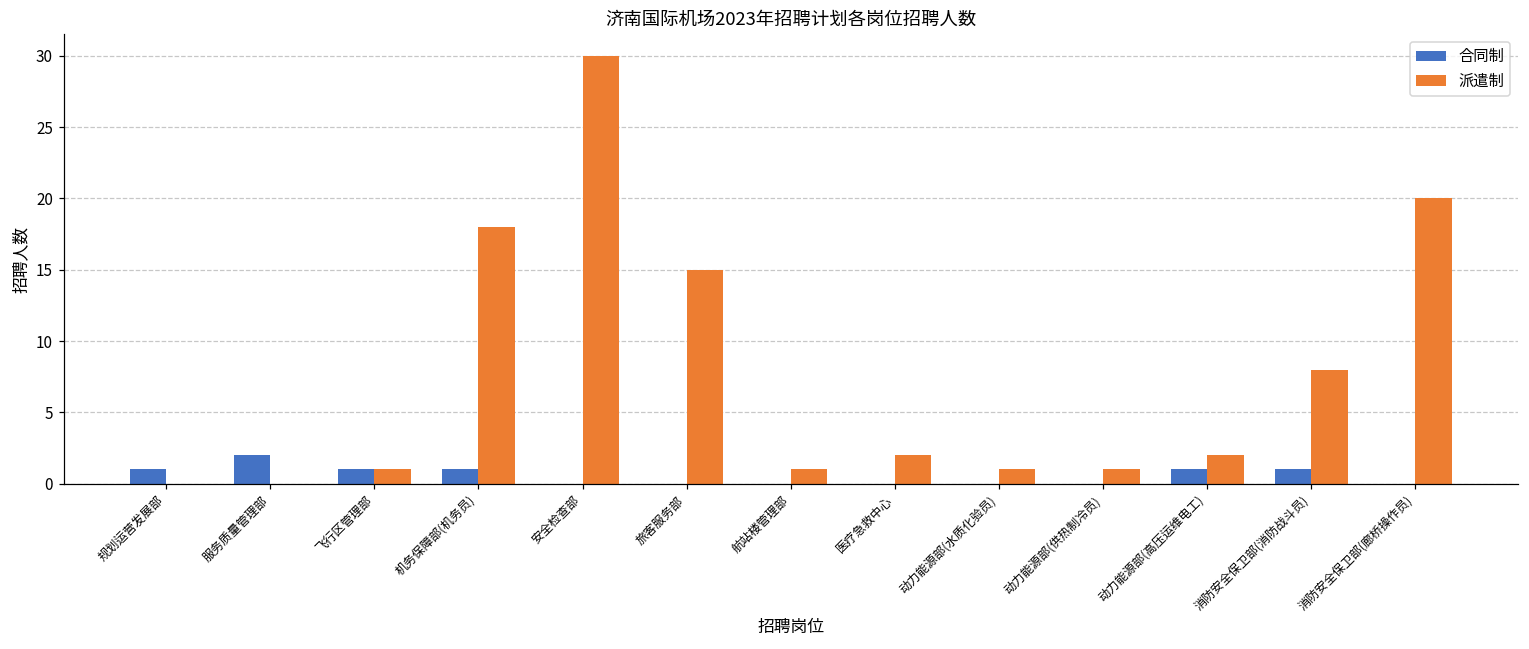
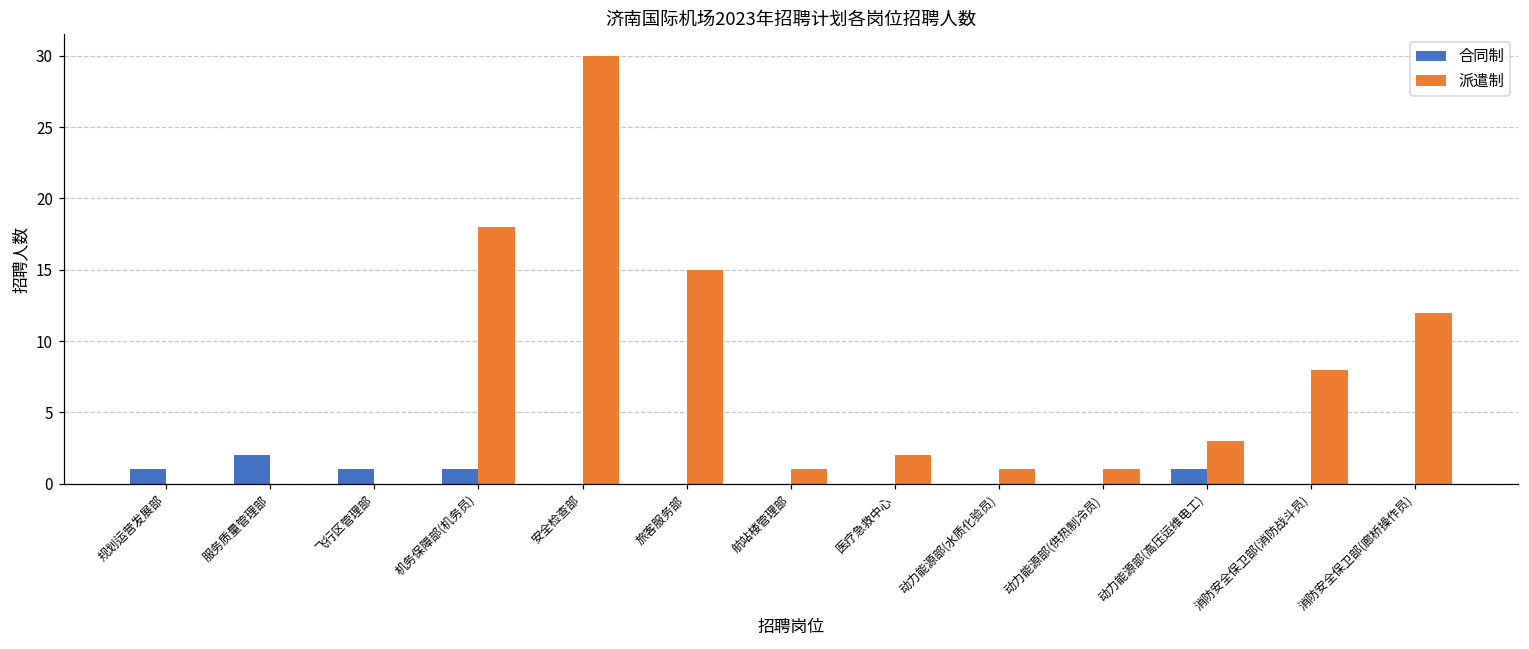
派遣制, 飞行区管理部: 1 -> 0
派遣制, 动力能源部(高压运维电工): 2 -> 3
合同制, 消防安全保卫部(消防战斗员): 1 -> 0
派遣制, 消防安全保卫部(廊桥操作员): 20 -> 12
